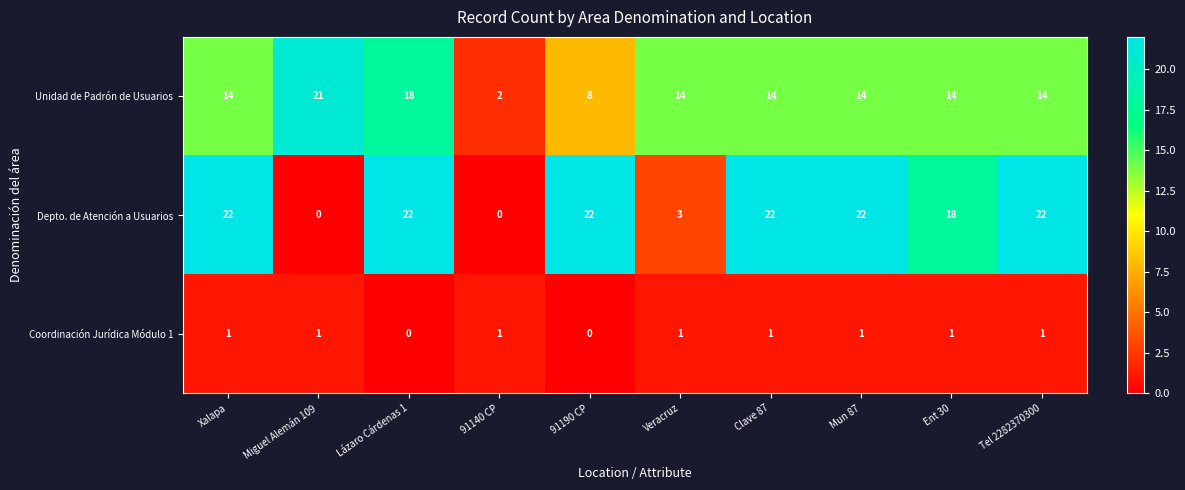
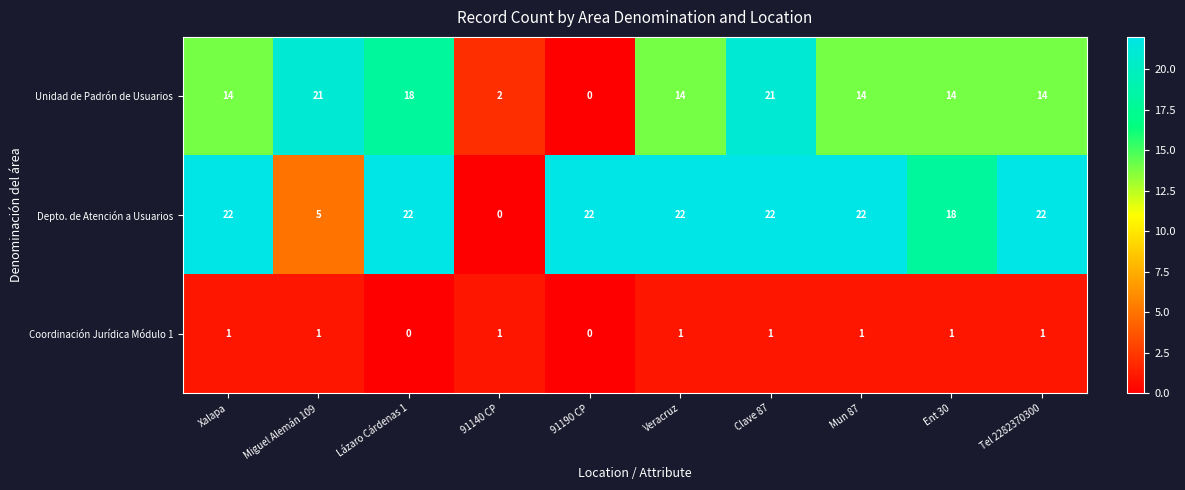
Unidad de Padrón de Usuarios, 91190 CP: 8 -> 0
Unidad de Padrón de Usuarios, Clave 87: 14 -> 21
Depto. de Atención a Usuarios, Miguel Alemán 109: 0 -> 5
Depto. de Atención a Usuarios, Veracruz: 3 -> 22
